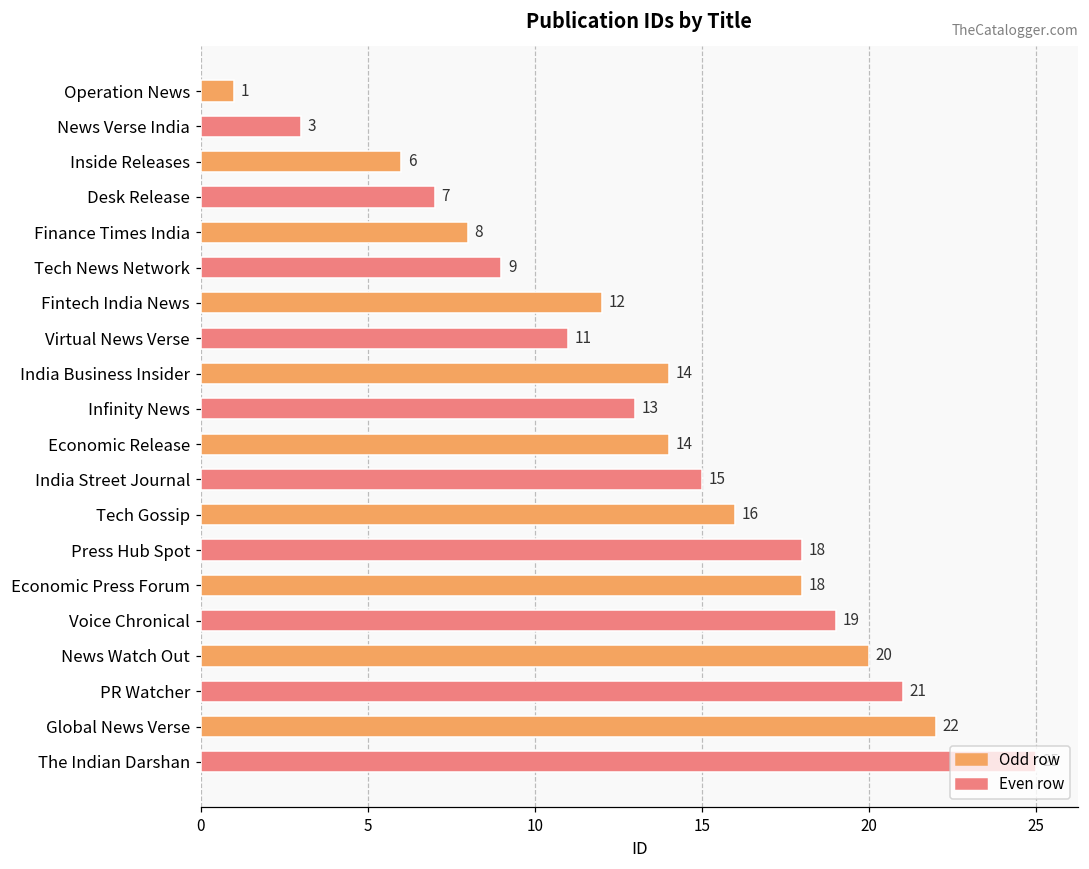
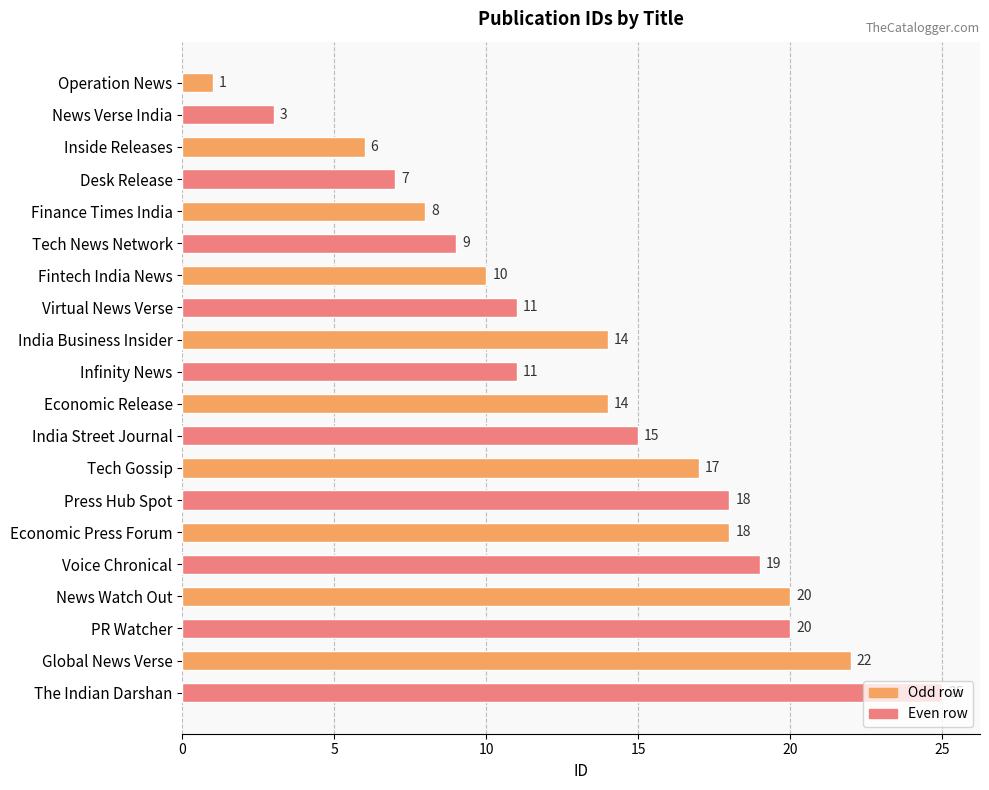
Fintech India News: 12 -> 10
Infinity News: 13 -> 11
Tech Gossip: 16 -> 17
PR Watcher: 21 -> 20
